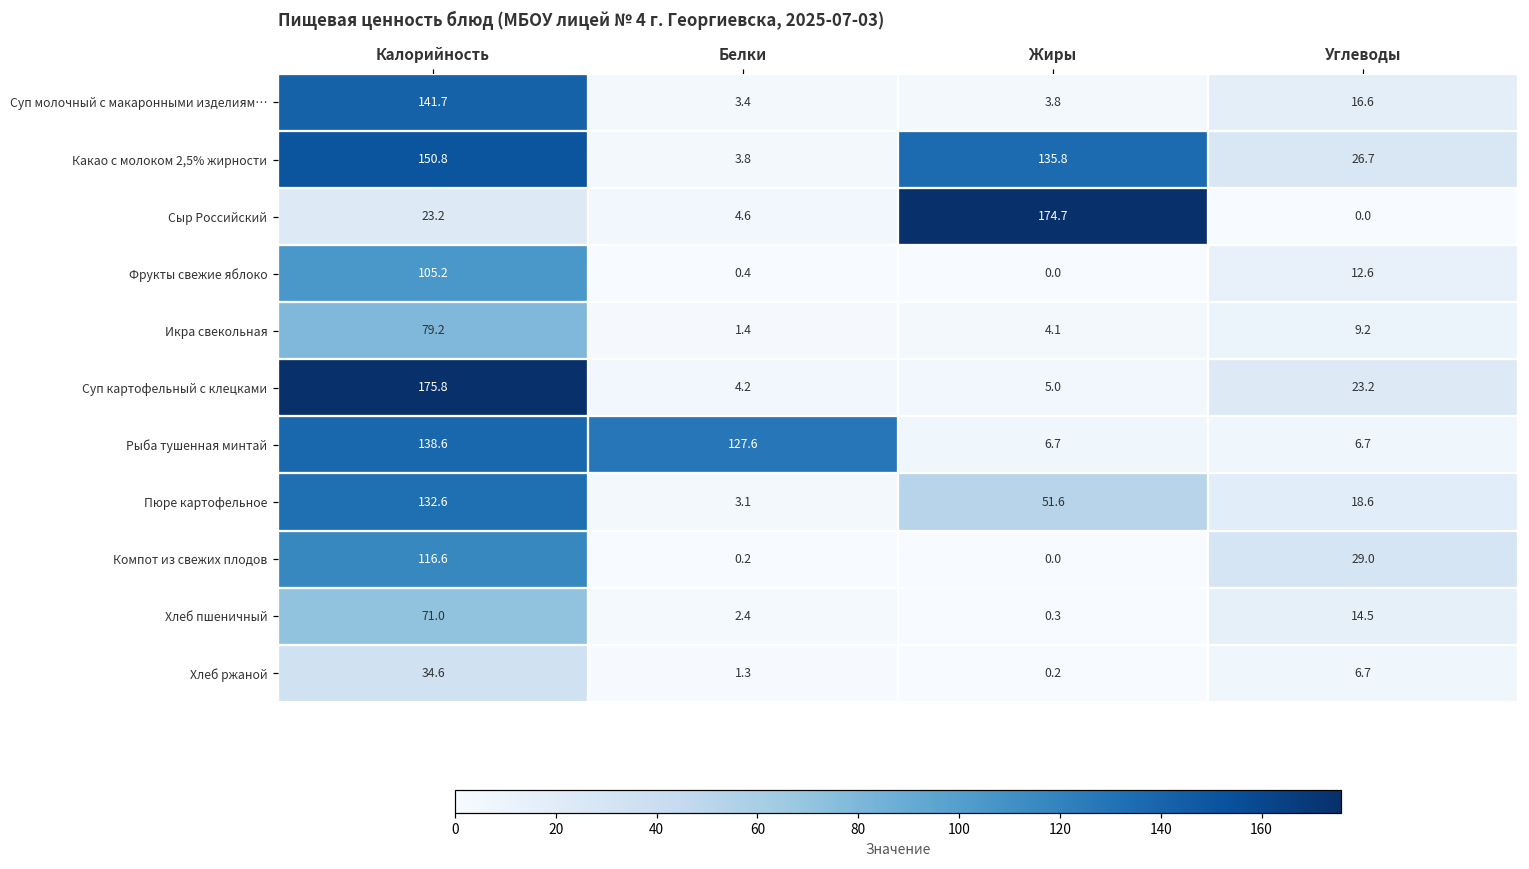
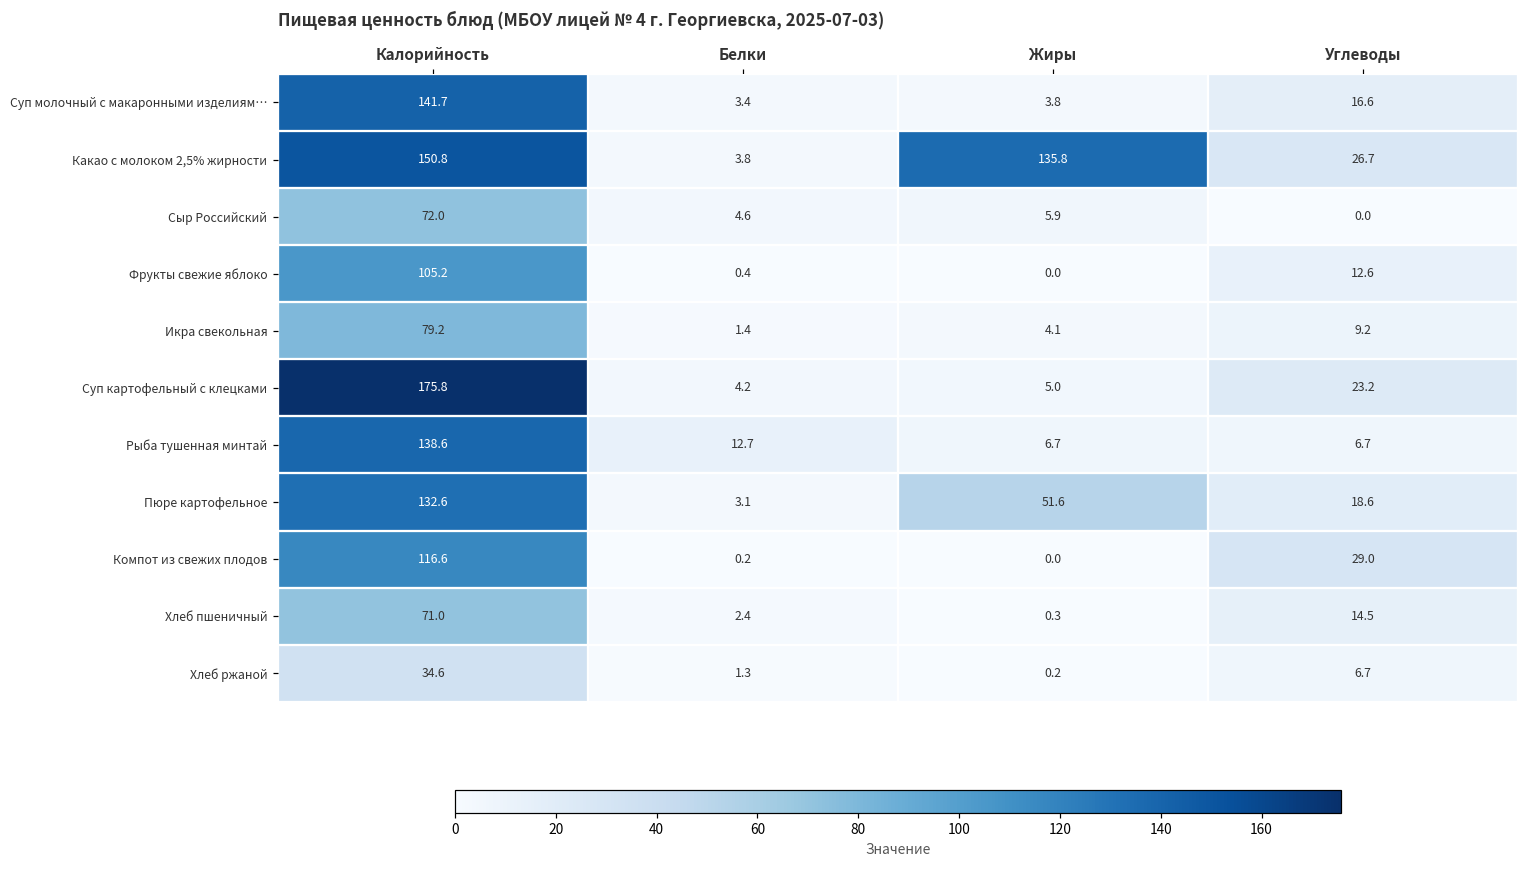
Сыр Российский, Калорийность: 23.2 -> 72.0
Сыр Российский, Жиры: 174.7 -> 5.9
Рыба тушенная минтай, Белки: 127.6 -> 12.7
